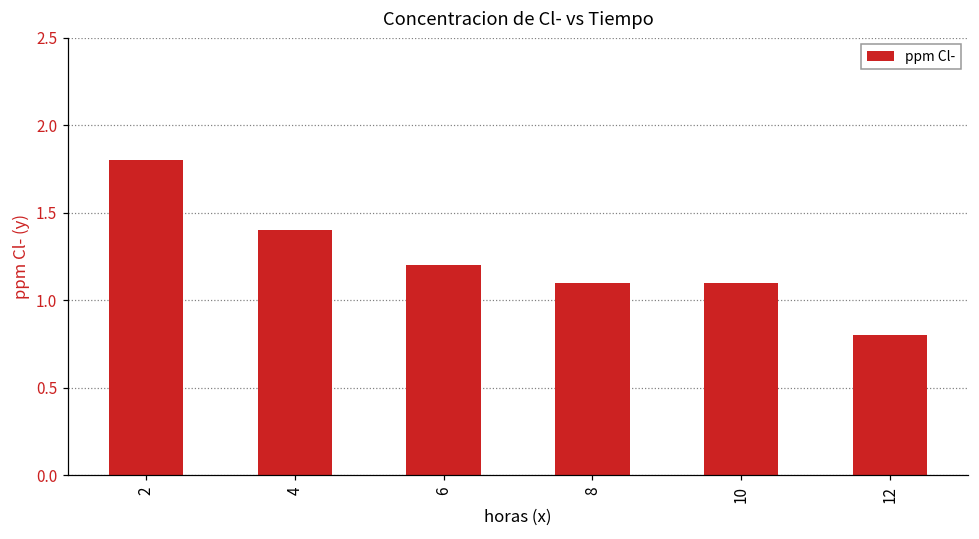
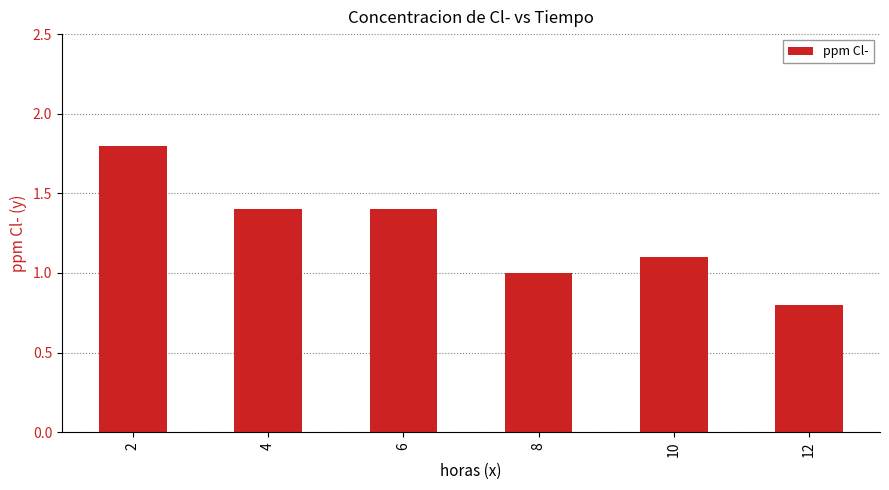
6: 1.2 -> 1.4
8: 1.1 -> 1.0
